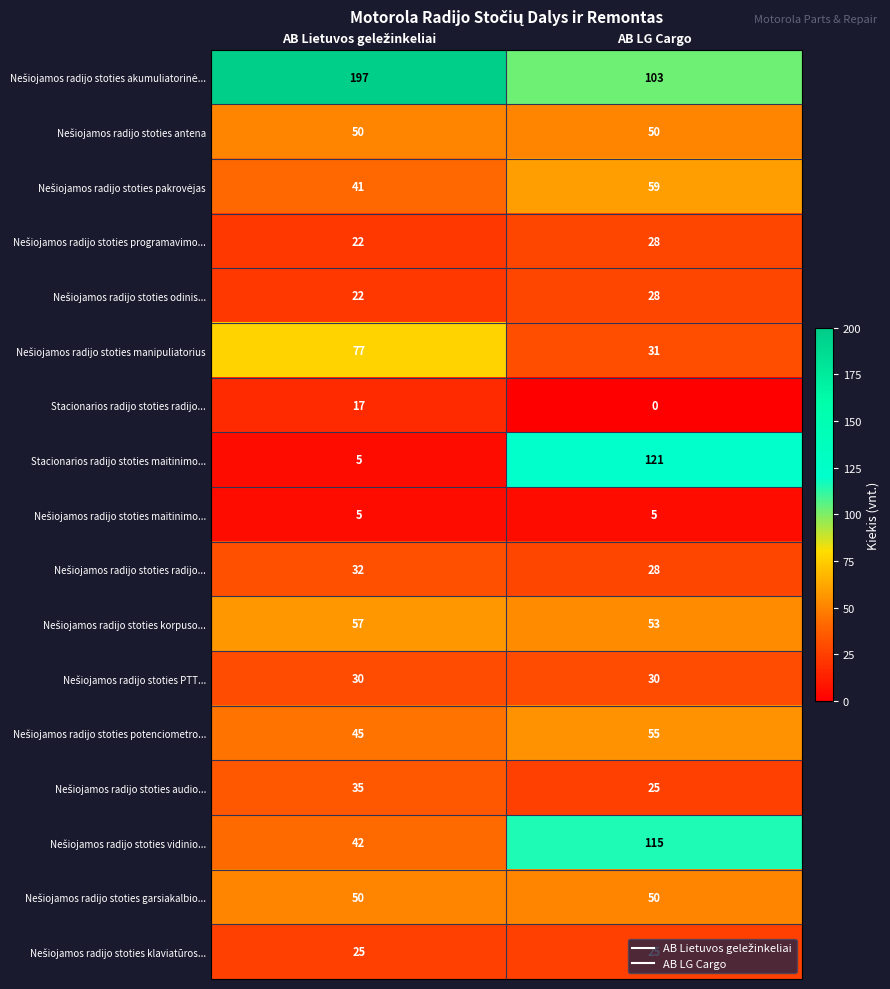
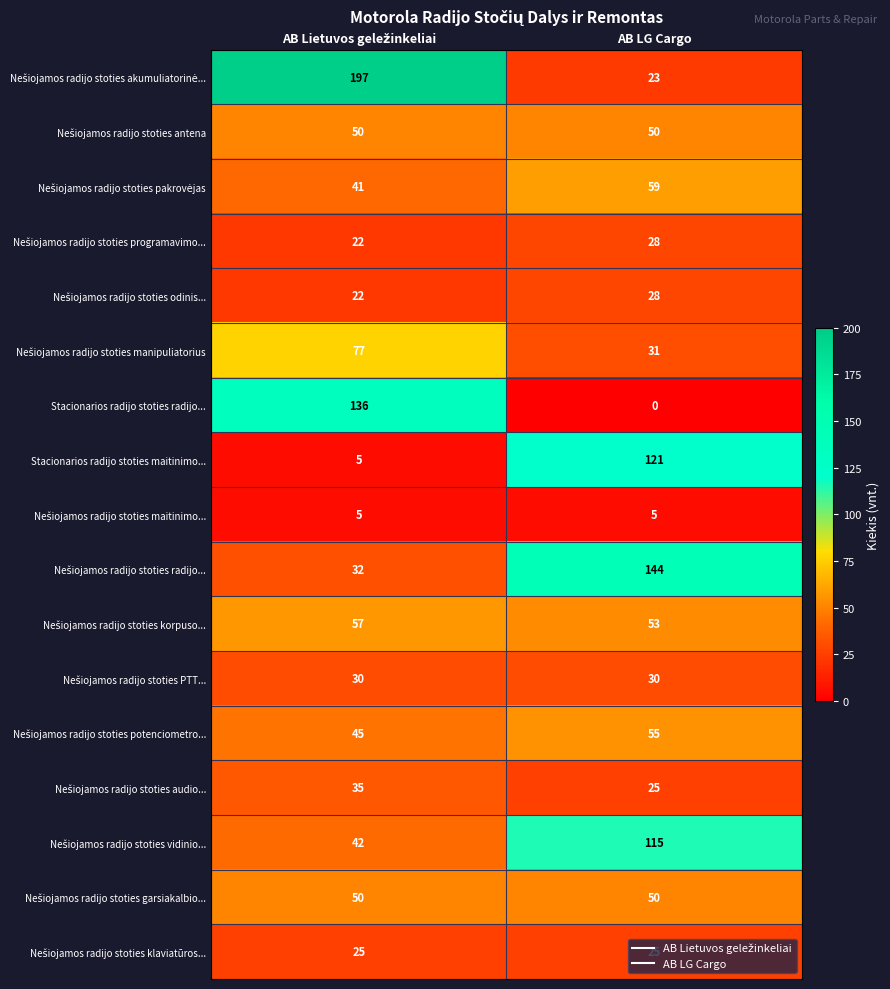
Nešiojamos radijo stoties akumuliatorinė..., AB LG Cargo: 103 -> 23
Stacionarios radijo stoties radijo..., AB Lietuvos geležinkeliai: 17 -> 136
Nešiojamos radijo stoties radijo..., AB LG Cargo: 28 -> 144
